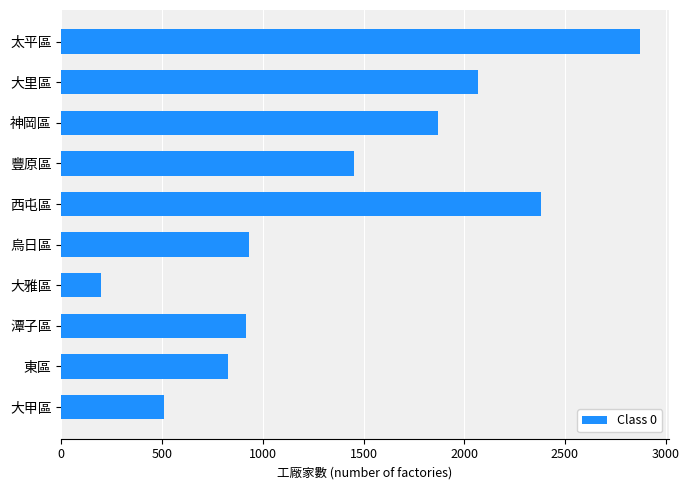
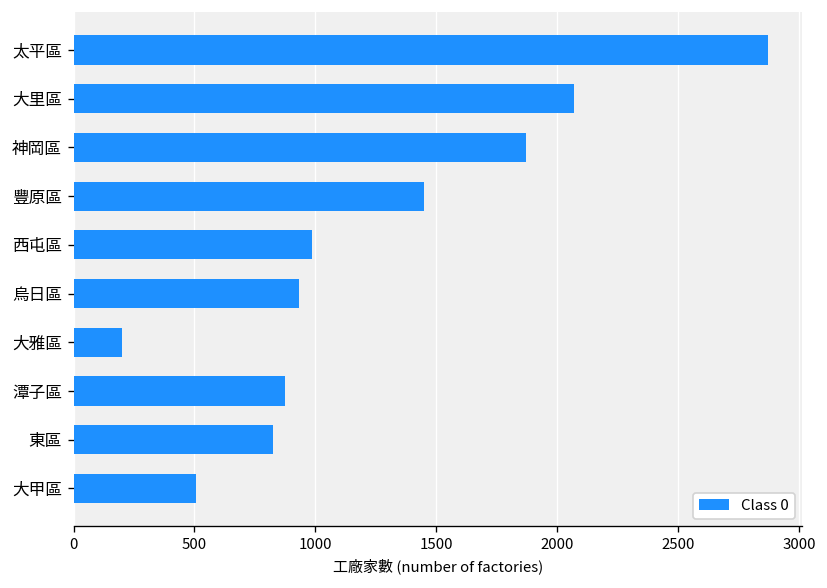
西屯區: 2380 -> 990
潭子區: 920 -> 870
